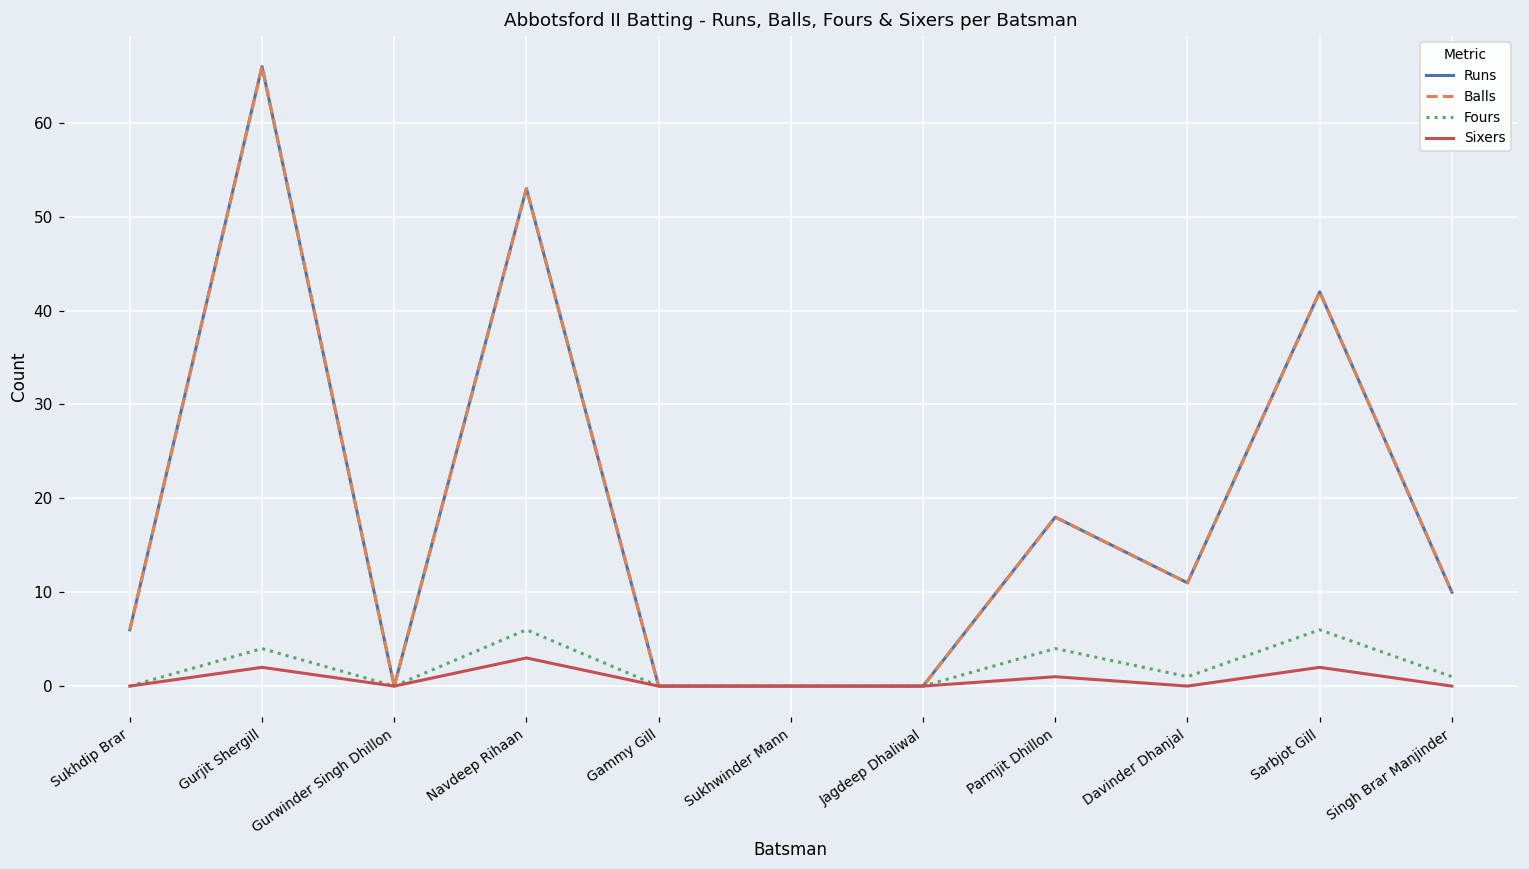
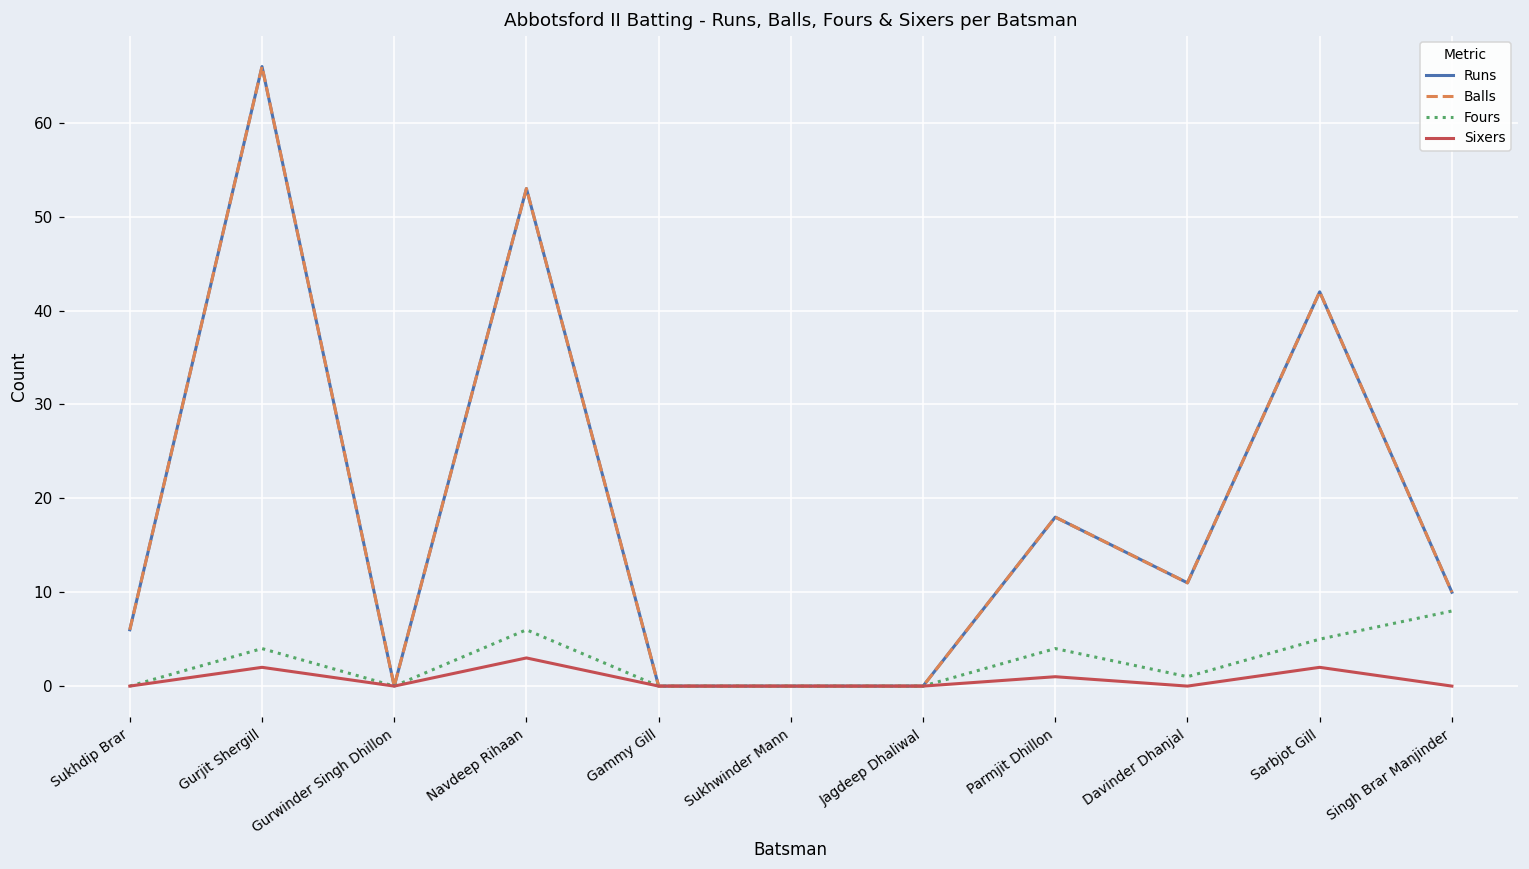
Fours, Sarbjot Gill: 6 -> 5
Fours, Singh Brar Manjinder: 1 -> 8
